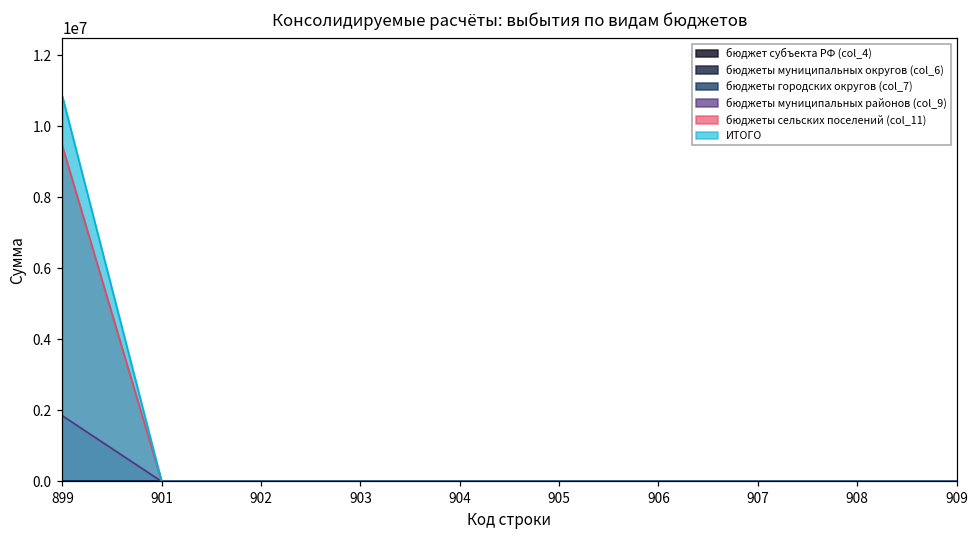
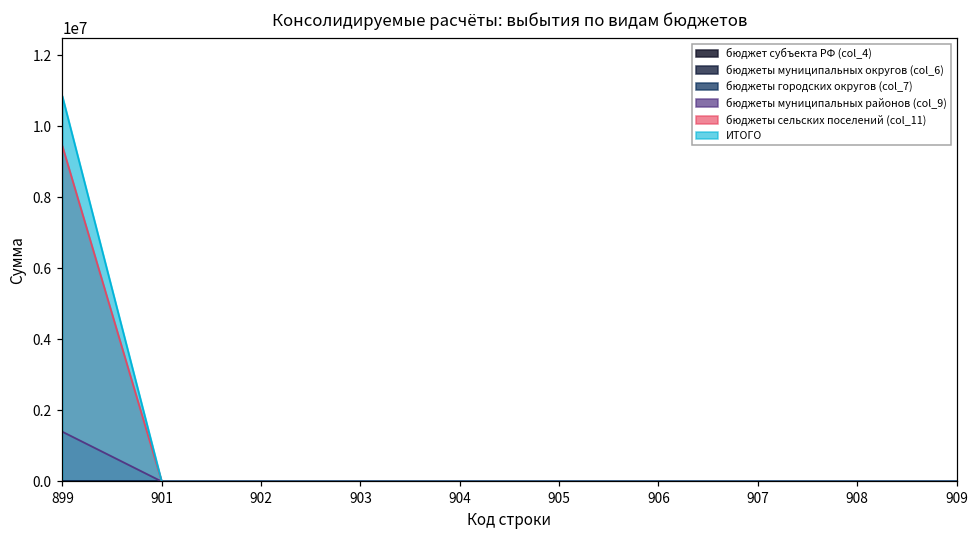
бюджеты муниципальных районов (col_9), 899: 1900000 -> 1400000
